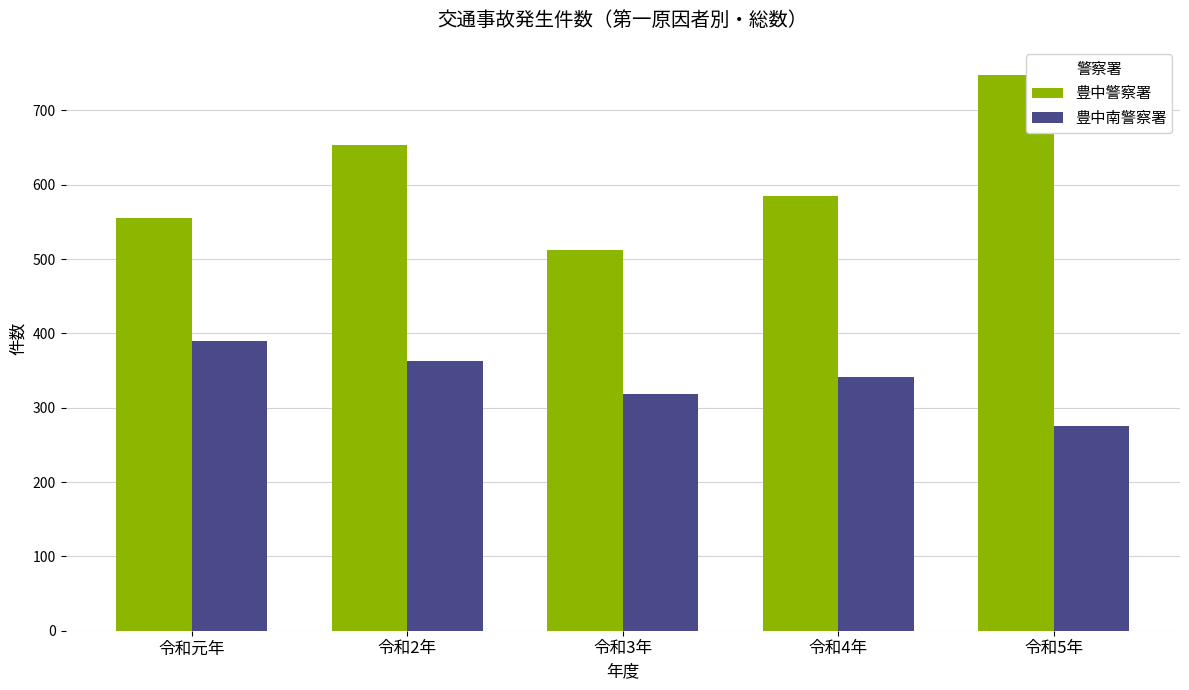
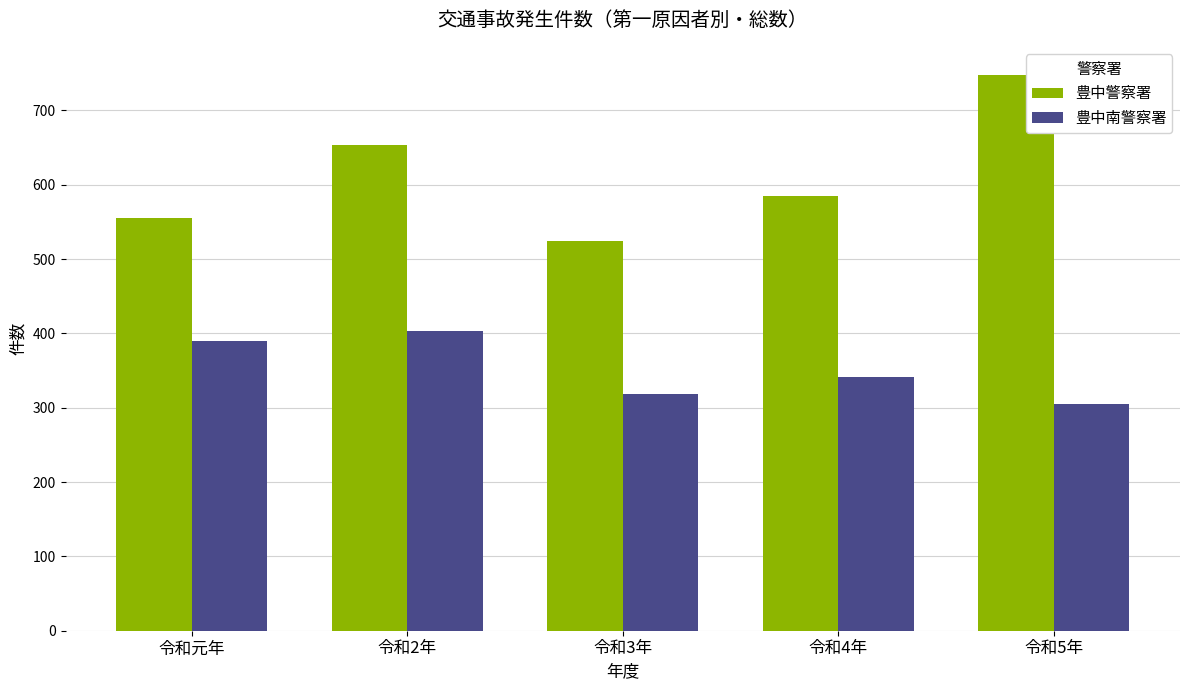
豊中南警察署, 令和2年: 360 -> 400
豊中警察署, 令和3年: 510 -> 520
豊中南警察署, 令和5年: 280 -> 310
